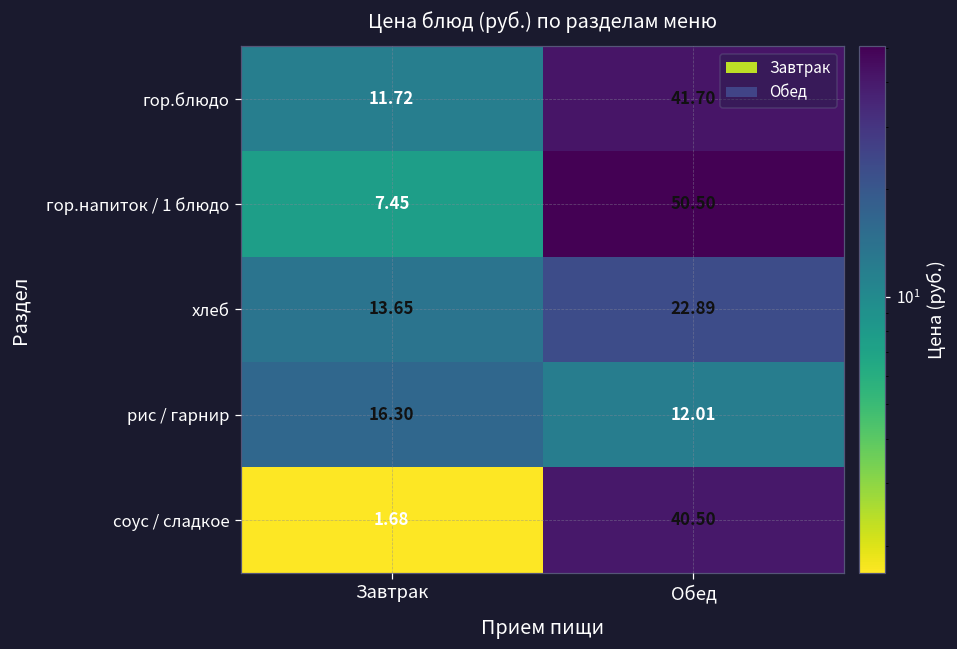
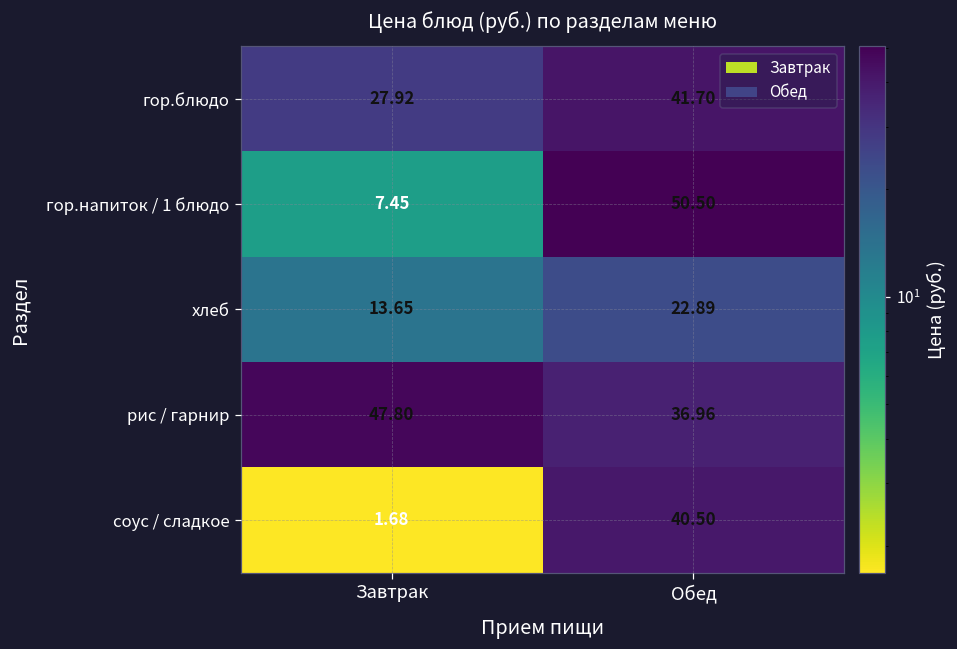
гор.блюдо, Завтрак: 11.72 -> 27.92
рис / гарнир, Завтрак: 16.30 -> 47.80
рис / гарнир, Обед: 12.01 -> 36.96
